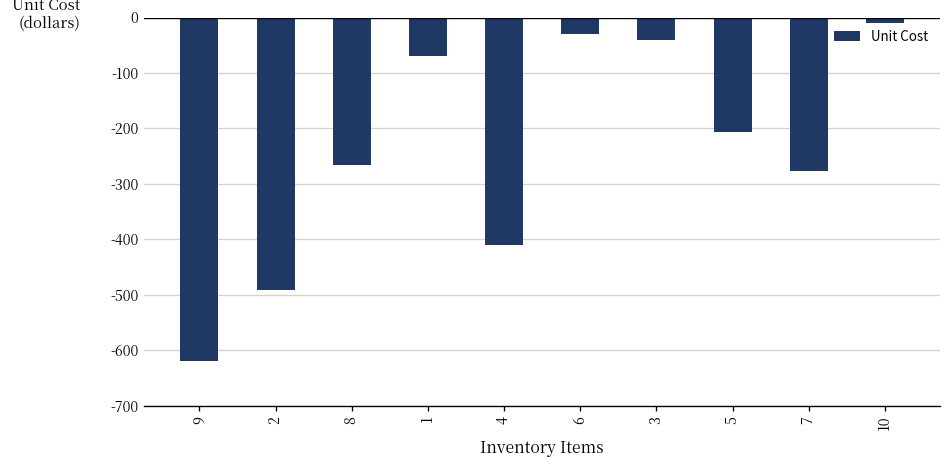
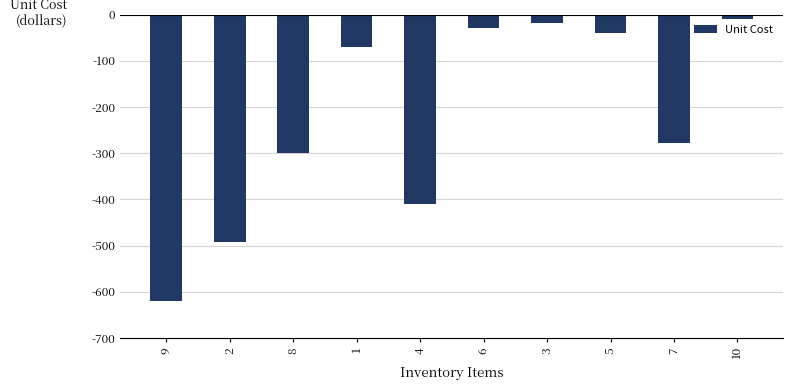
8: -270 -> -300
3: -40 -> -20
5: -210 -> -40
